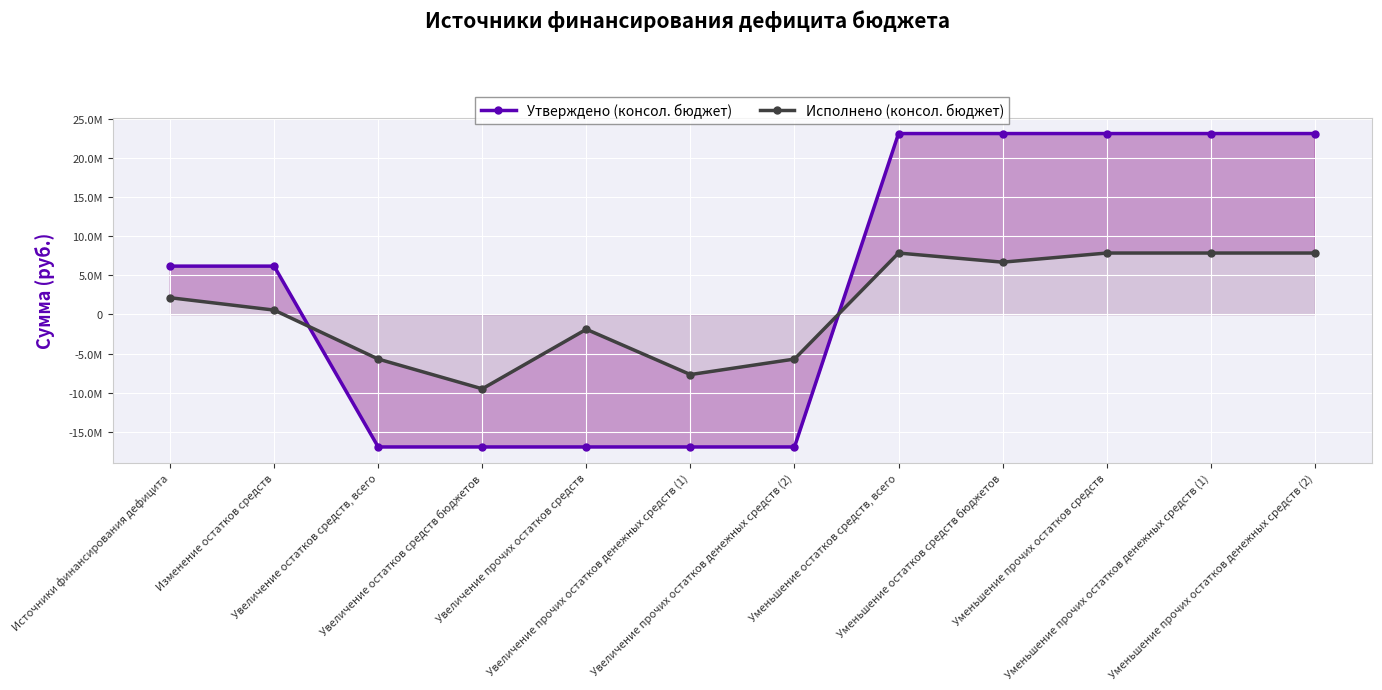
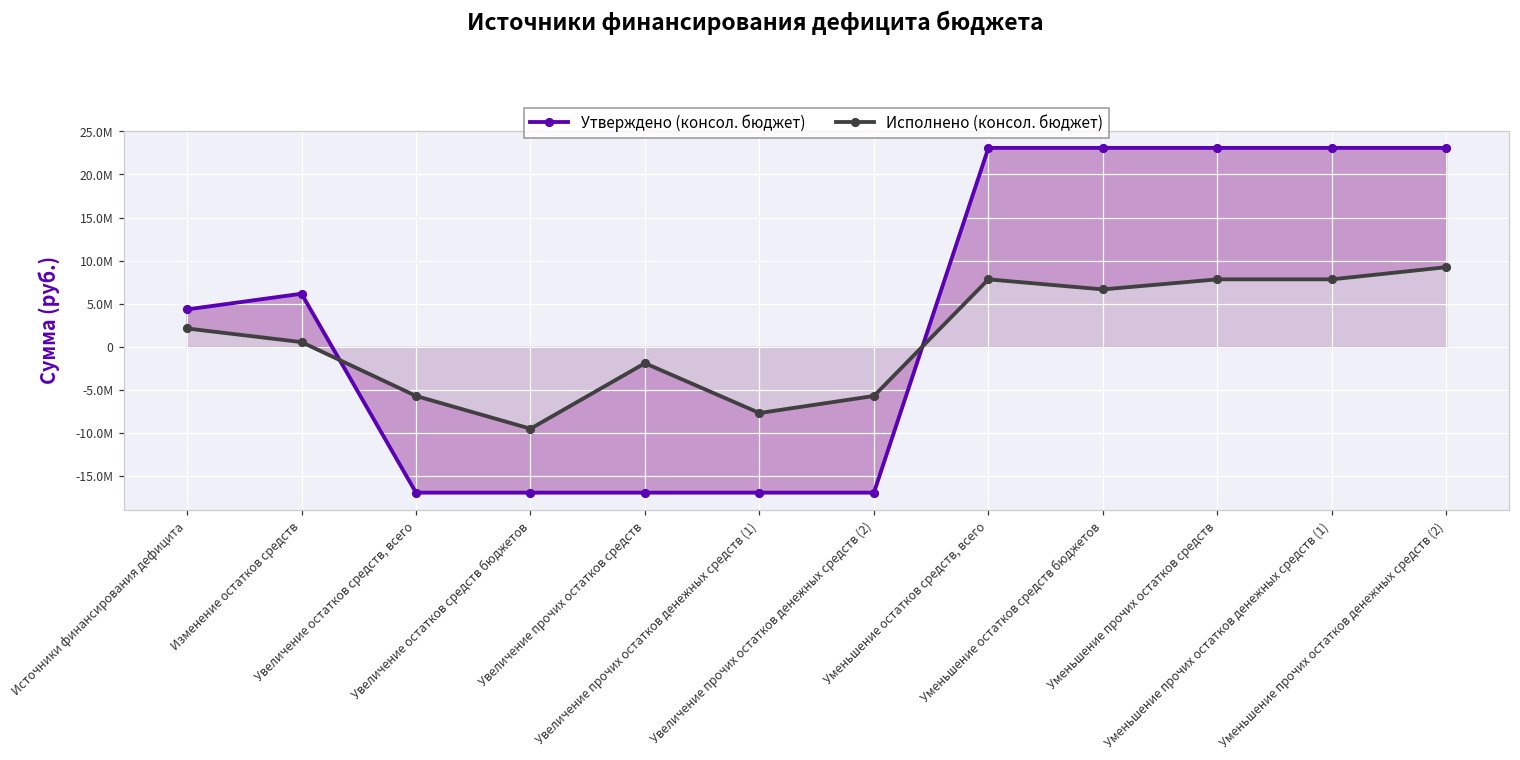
Утверждено (консол. бюджет), Источники финансирования дефицита: 6000000 -> 4000000
Исполнено (консол. бюджет), Уменьшение прочих остатков денежных средств (2): 8000000 -> 9000000
